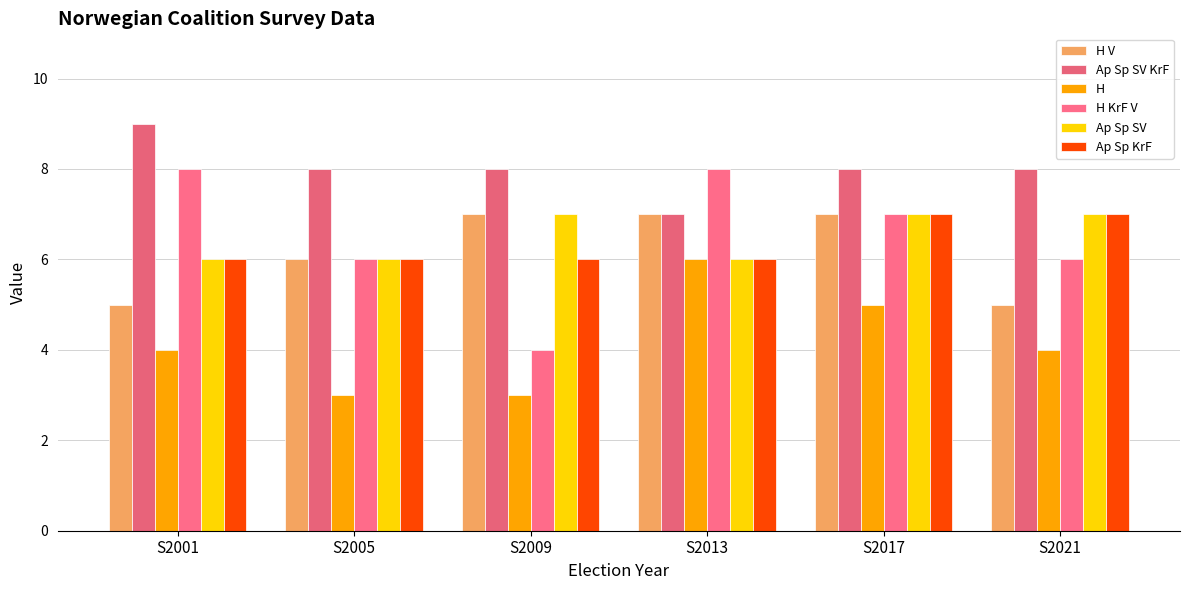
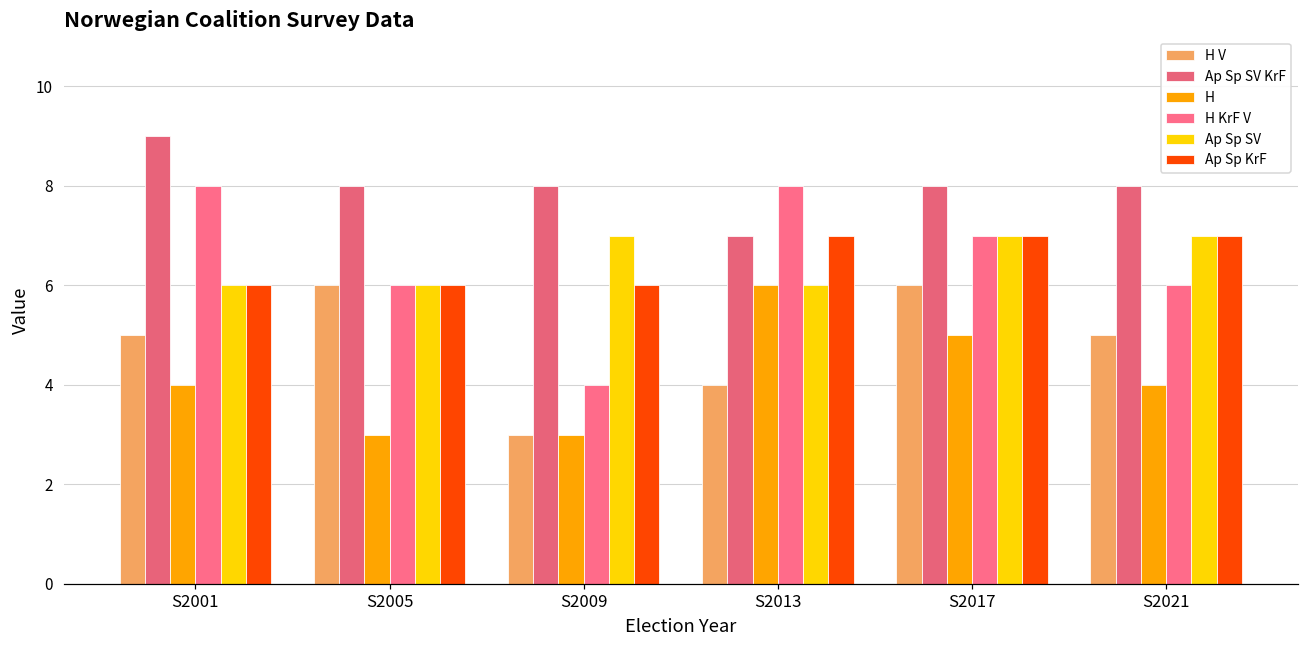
H V, S2009: 7 -> 3
H V, S2013: 7 -> 4
Ap Sp KrF, S2013: 6 -> 7
H V, S2017: 7 -> 6
